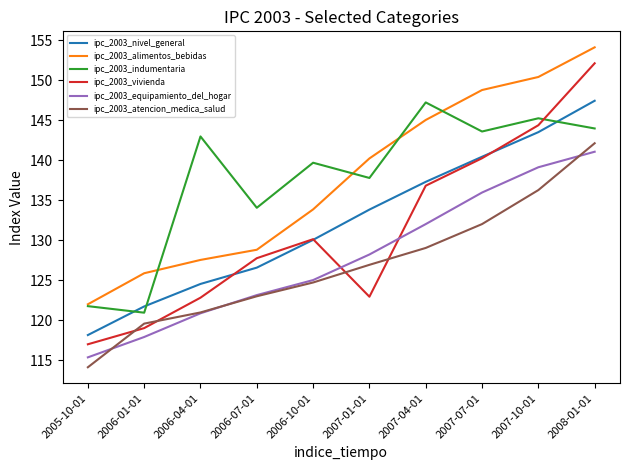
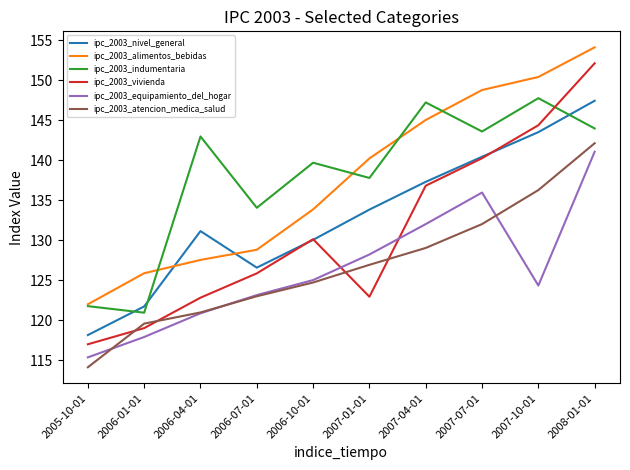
ipc_2003_nivel_general, 2006-04-01: 125 -> 131
ipc_2003_vivienda, 2006-07-01: 128 -> 126
ipc_2003_indumentaria, 2007-10-01: 145 -> 148
ipc_2003_equipamiento_del_hogar, 2007-10-01: 139 -> 124
